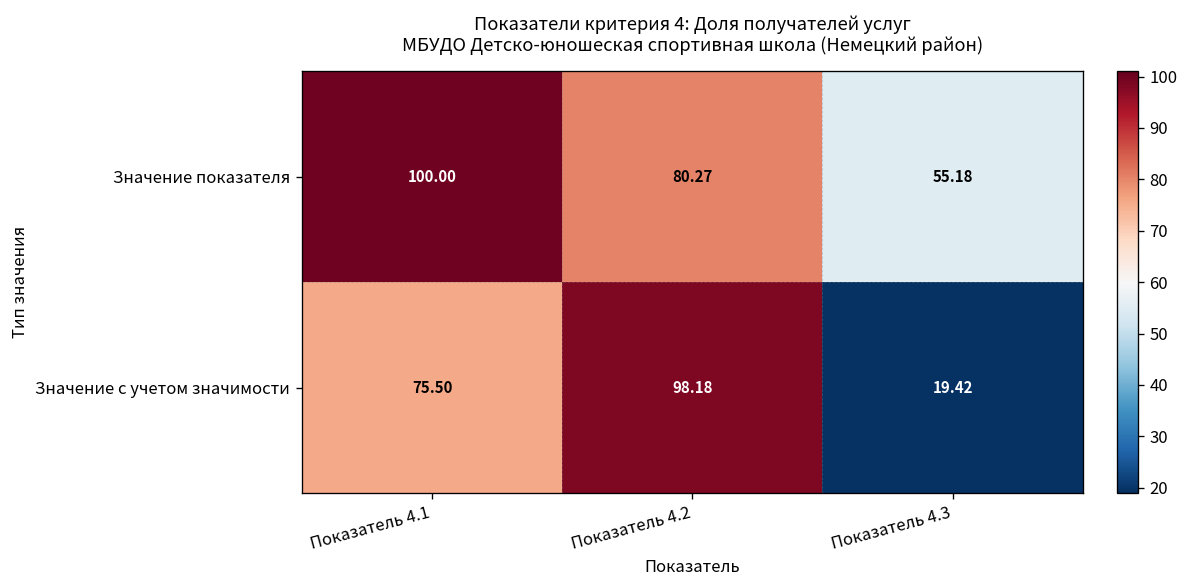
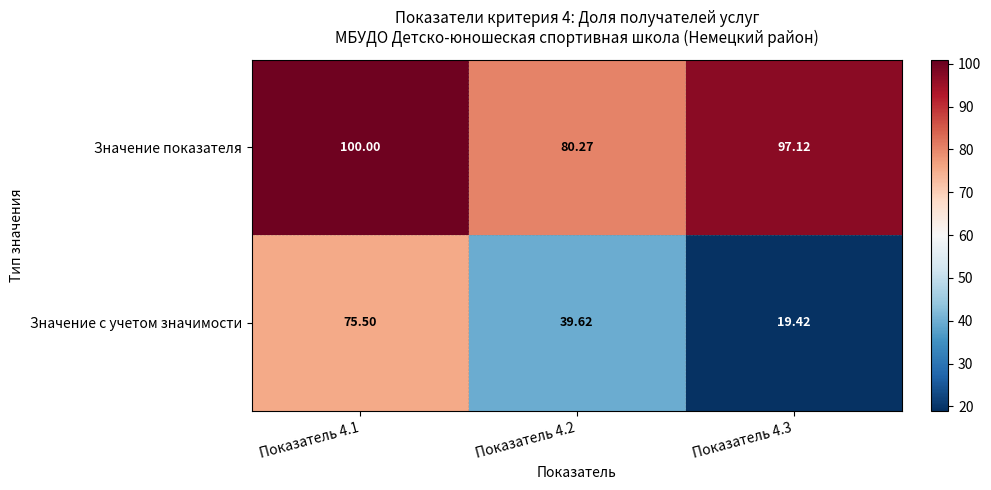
Значение показателя, Показатель 4.3: 55.18 -> 97.12
Значение с учетом значимости, Показатель 4.2: 98.18 -> 39.62
